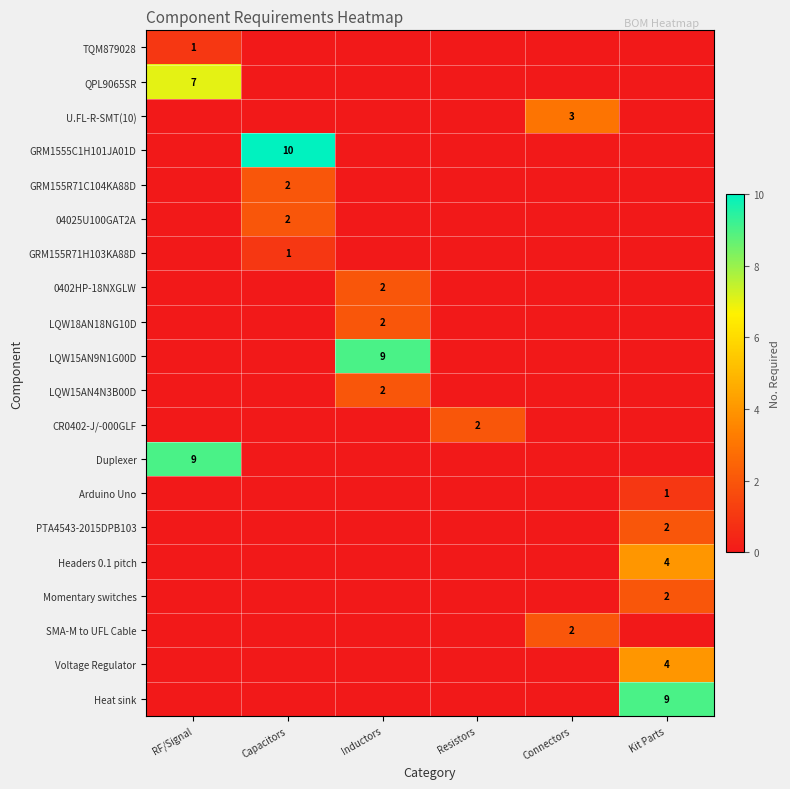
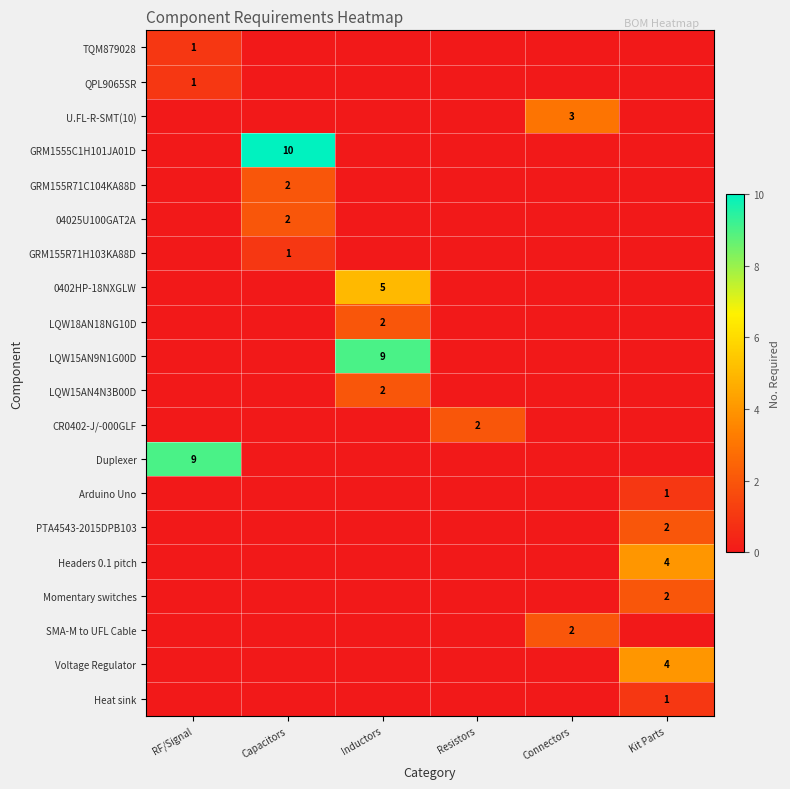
QPL9065SR, RF/Signal: 7 -> 1
0402HP-18NXGLW, Inductors: 2 -> 5
Heat sink, Kit Parts: 9 -> 1
